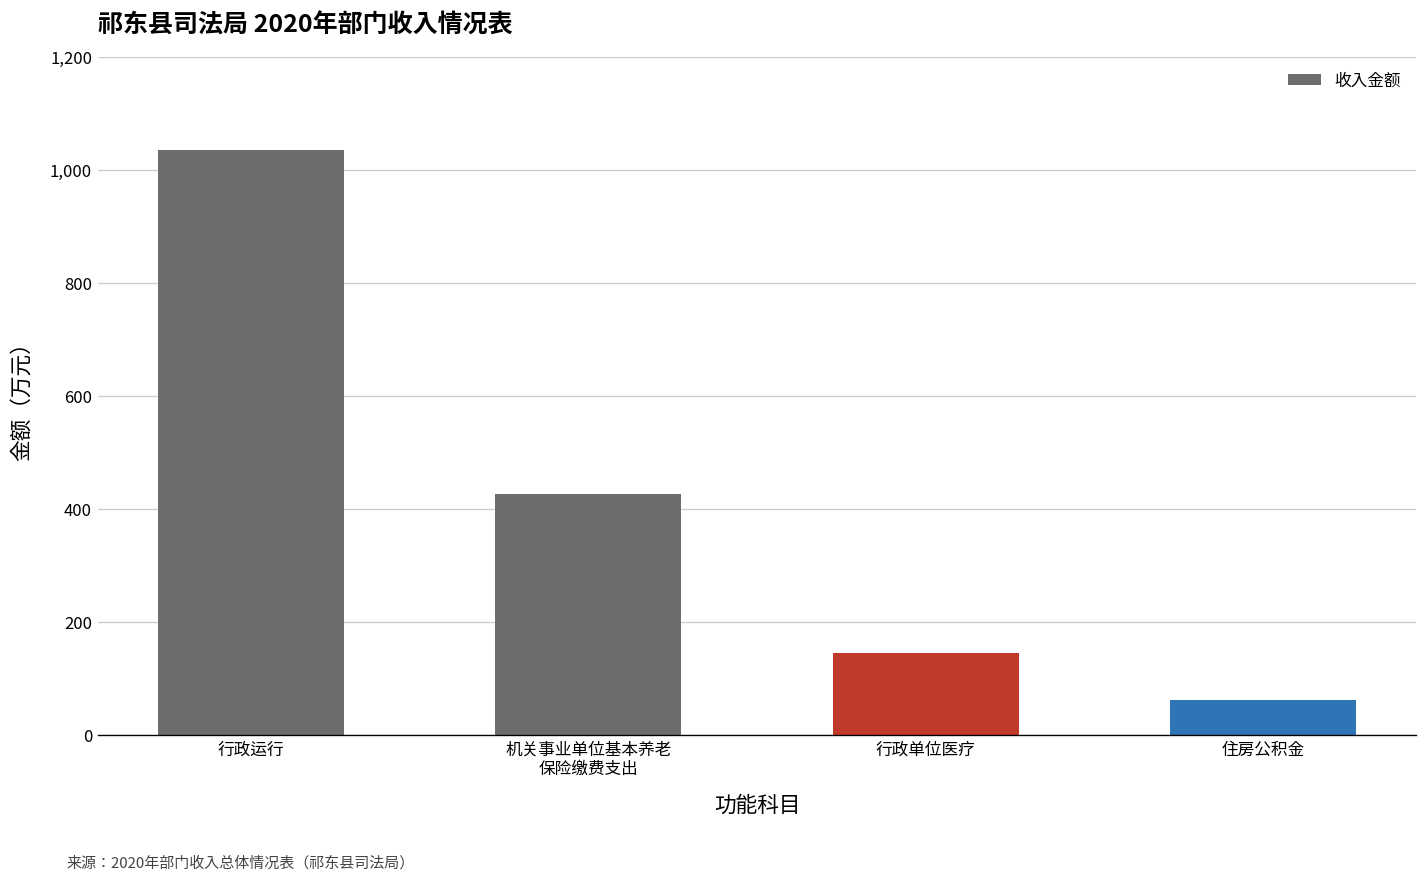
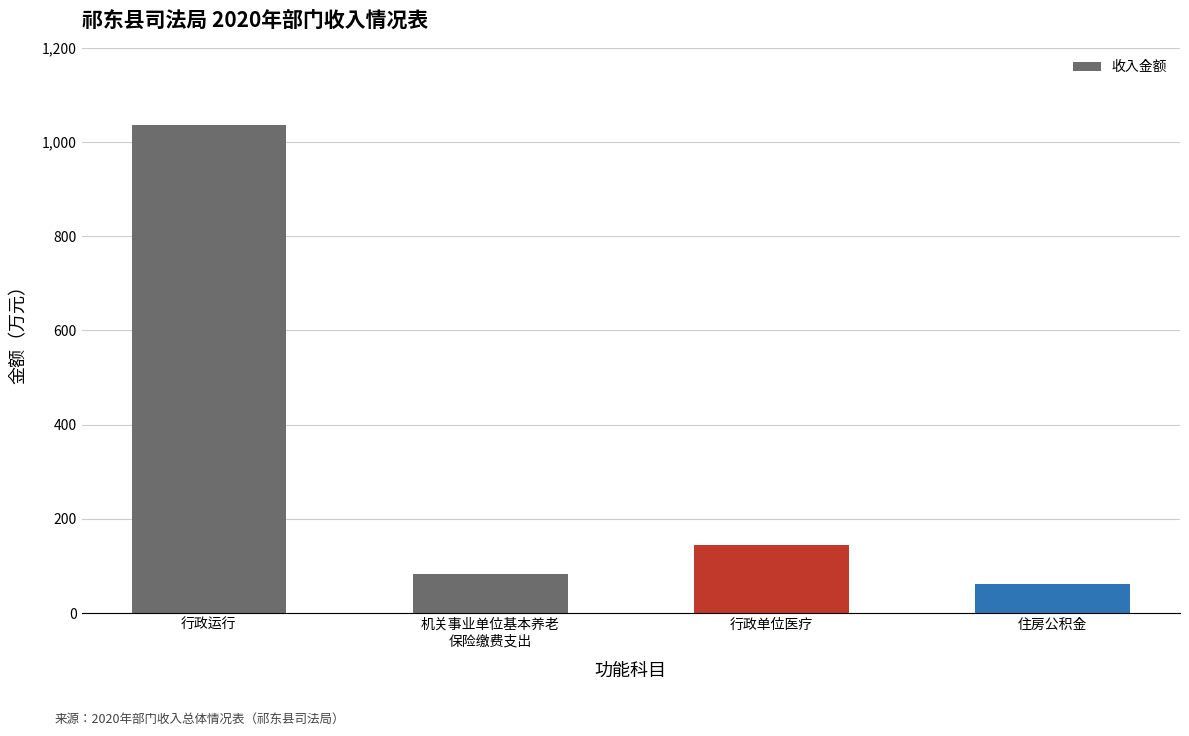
机关事业单位基本养老 保险缴费支出: 430 -> 80
